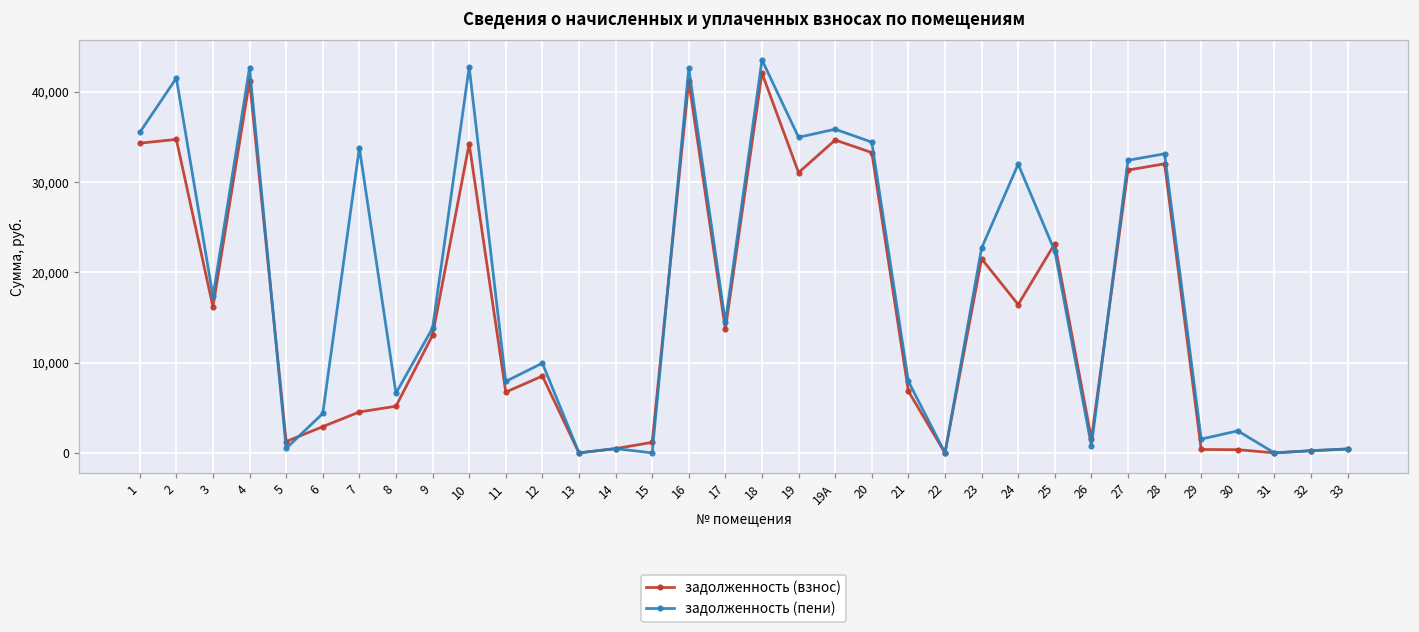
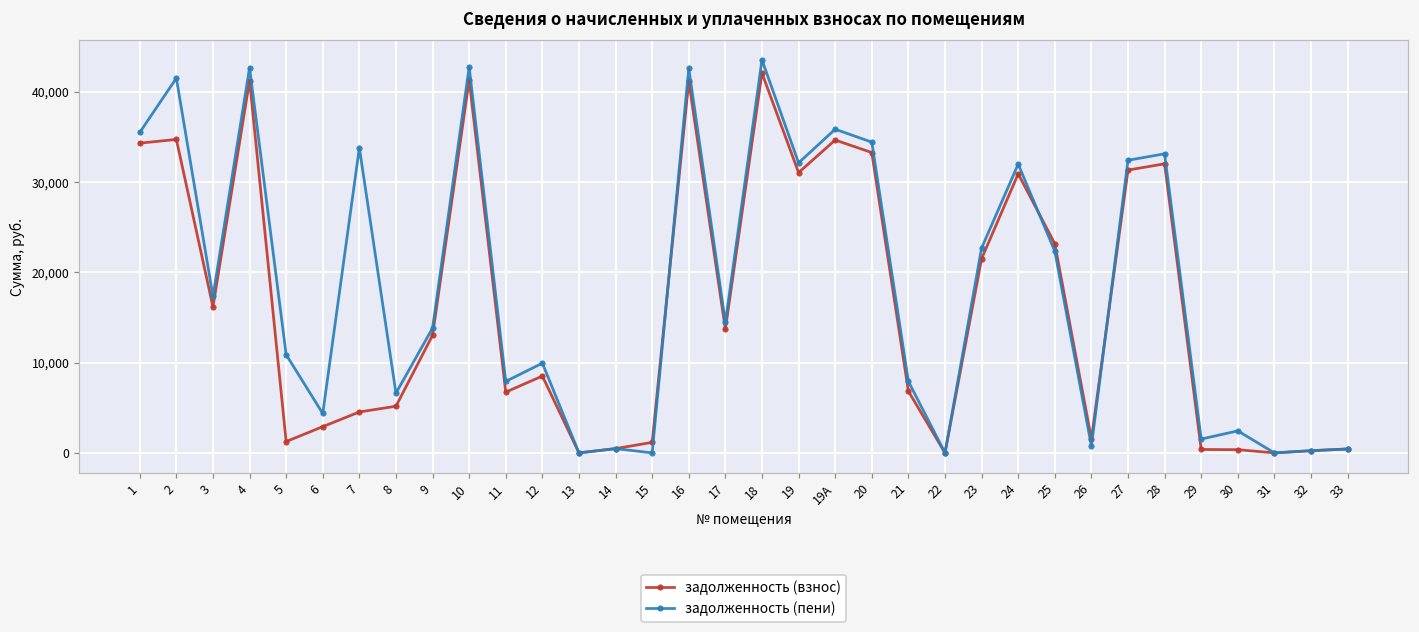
задолженность (пени), 5: 1,000 -> 11,000
задолженность (взнос), 10: 34,000 -> 41,000
задолженность (пени), 19: 35,000 -> 32,000
задолженность (взнос), 24: 16,000 -> 31,000
